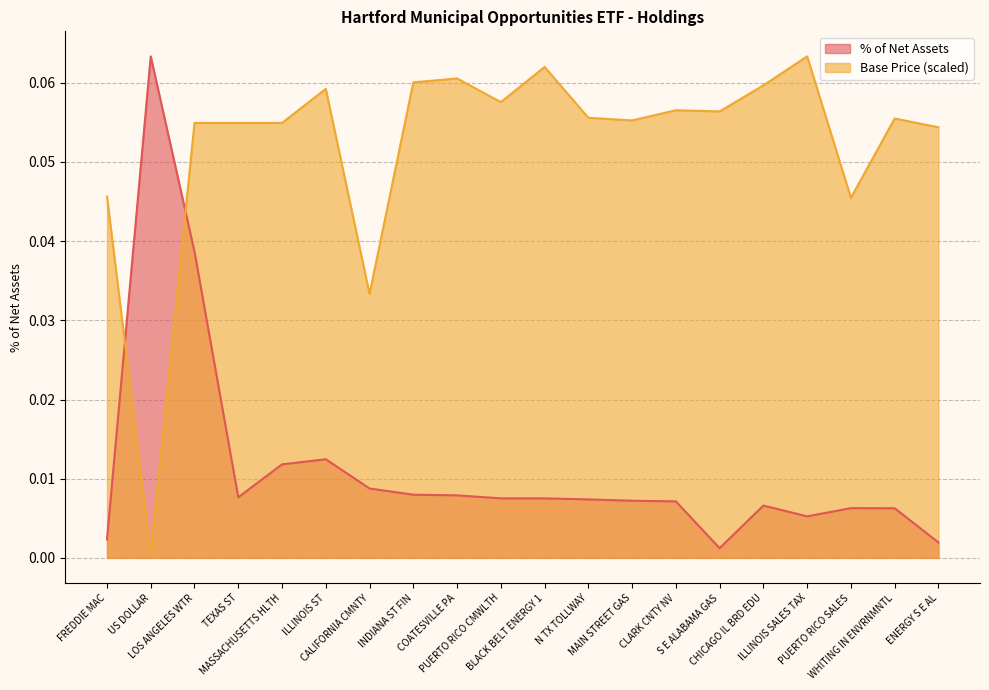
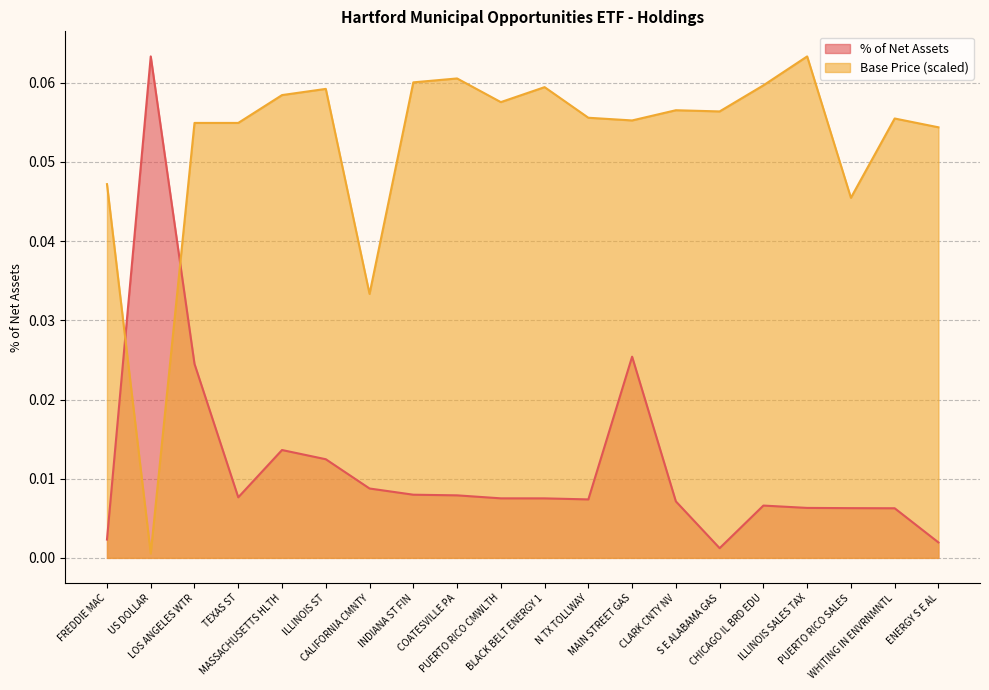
Base Price (scaled), FREDDIE MAC: 0.046 -> 0.047
% of Net Assets, LOS ANGELES WTR: 0.039 -> 0.024
% of Net Assets, MASSACHUSETTS HLTH: 0.012 -> 0.014
Base Price (scaled), MASSACHUSETTS HLTH: 0.055 -> 0.058
Base Price (scaled), BLACK BELT ENERGY 1: 0.062 -> 0.059
% of Net Assets, MAIN STREET GAS: 0.007 -> 0.025
% of Net Assets, ILLINOIS SALES TAX: 0.005 -> 0.006
